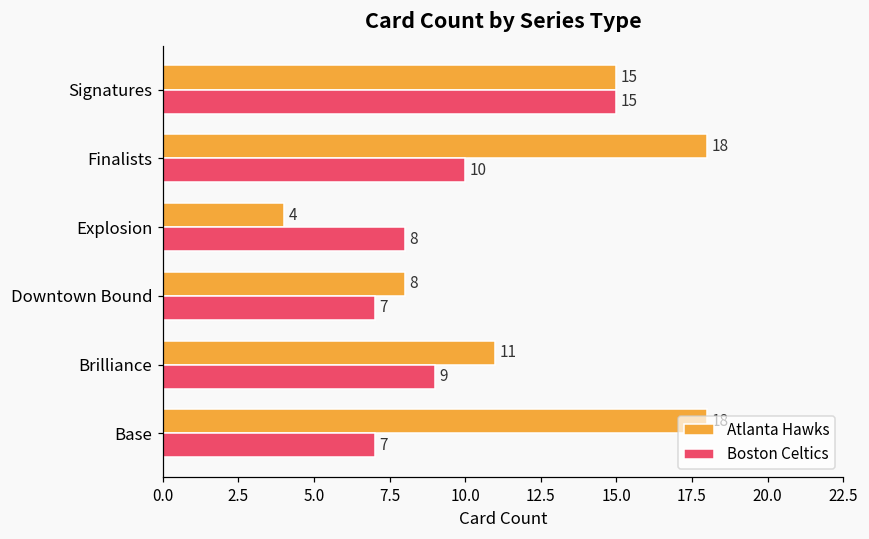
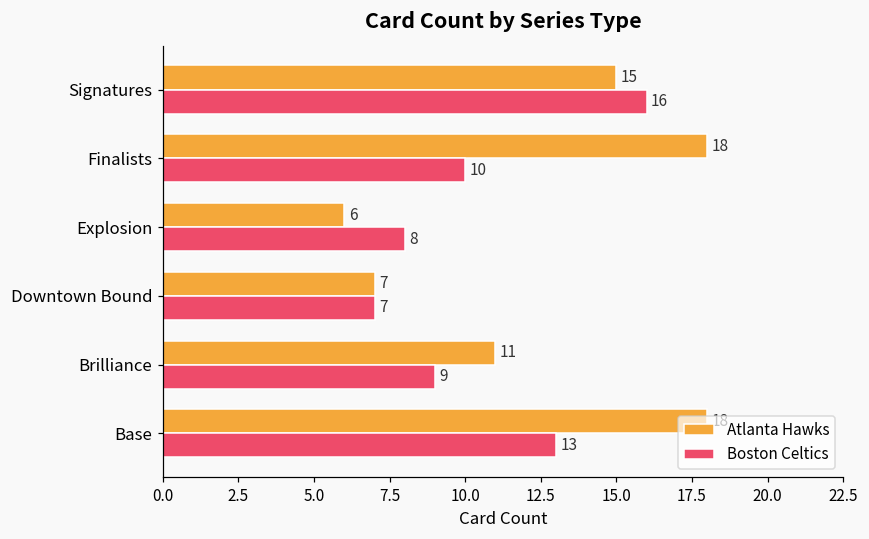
Boston Celtics, Signatures: 15 -> 16
Atlanta Hawks, Explosion: 4 -> 6
Atlanta Hawks, Downtown Bound: 8 -> 7
Boston Celtics, Base: 7 -> 13
